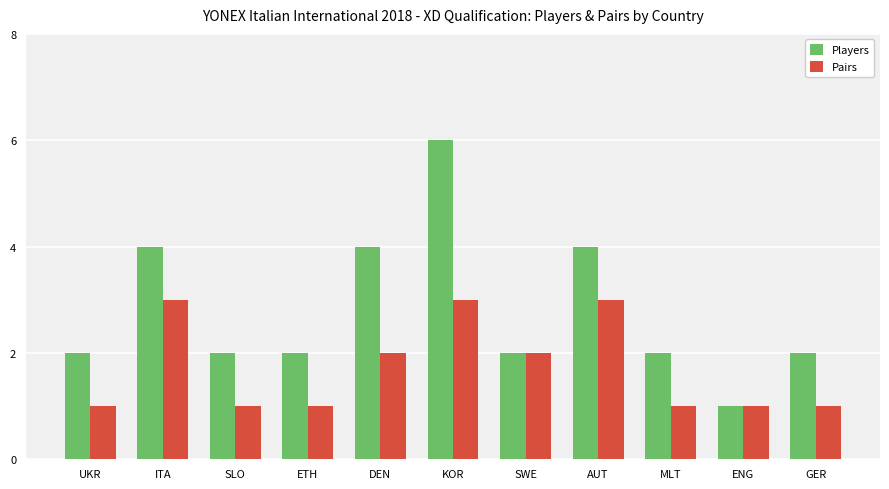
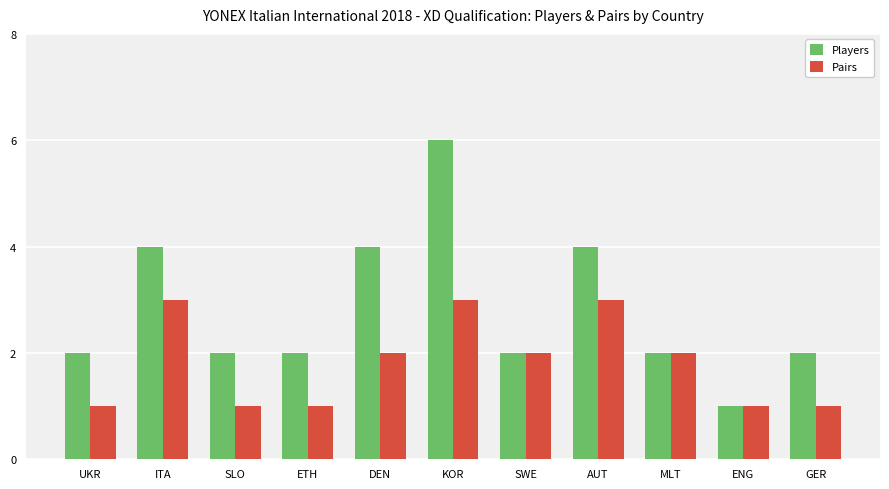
Pairs, MLT: 1 -> 2
